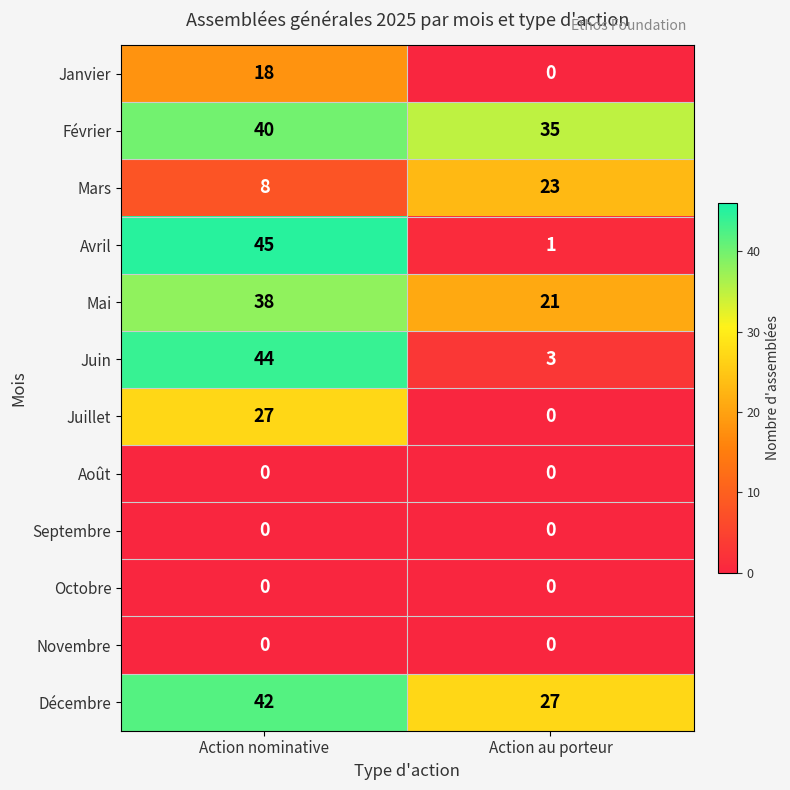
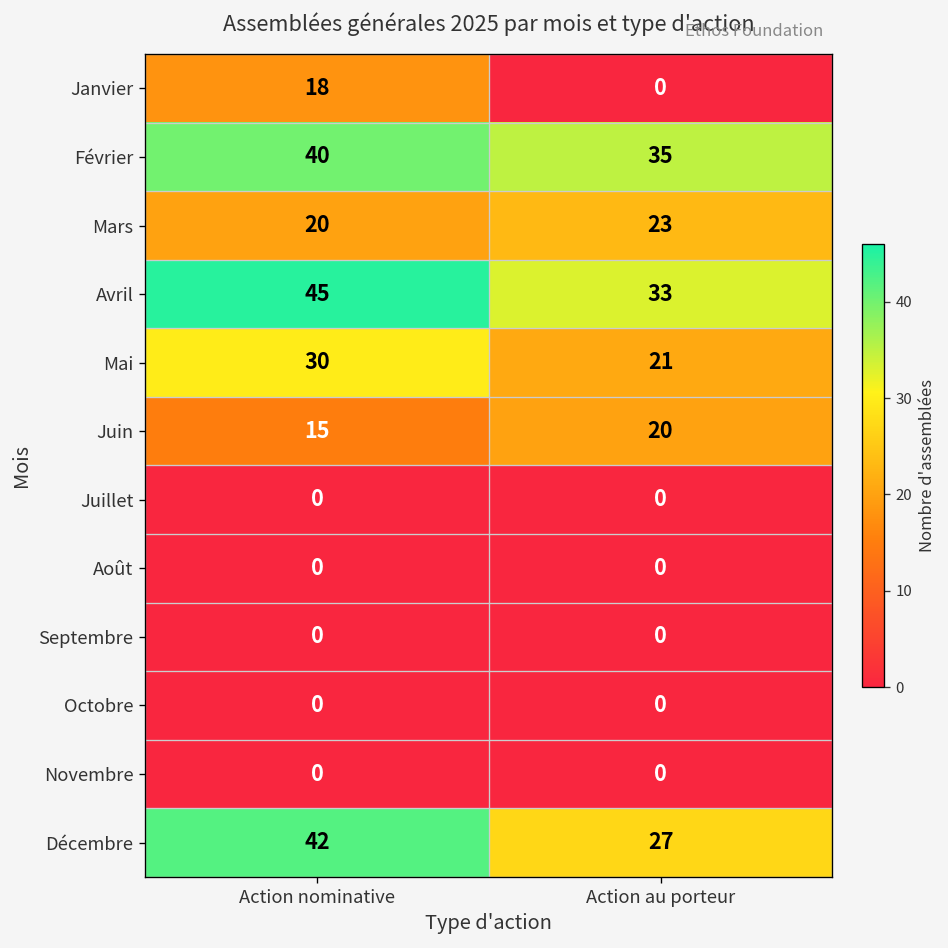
Mars, Action nominative: 8 -> 20
Avril, Action au porteur: 1 -> 33
Mai, Action nominative: 38 -> 30
Juin, Action nominative: 44 -> 15
Juin, Action au porteur: 3 -> 20
Juillet, Action nominative: 27 -> 0
